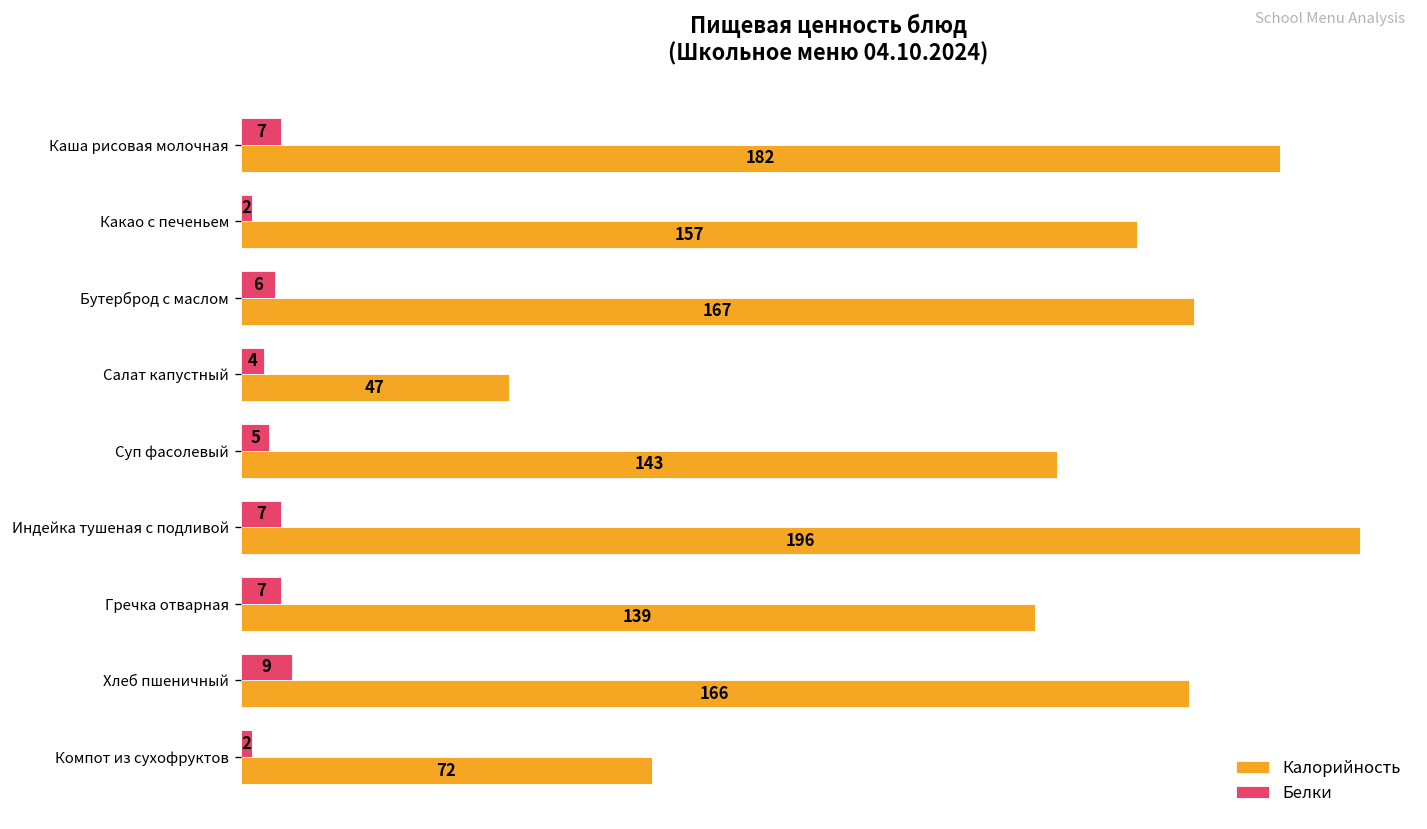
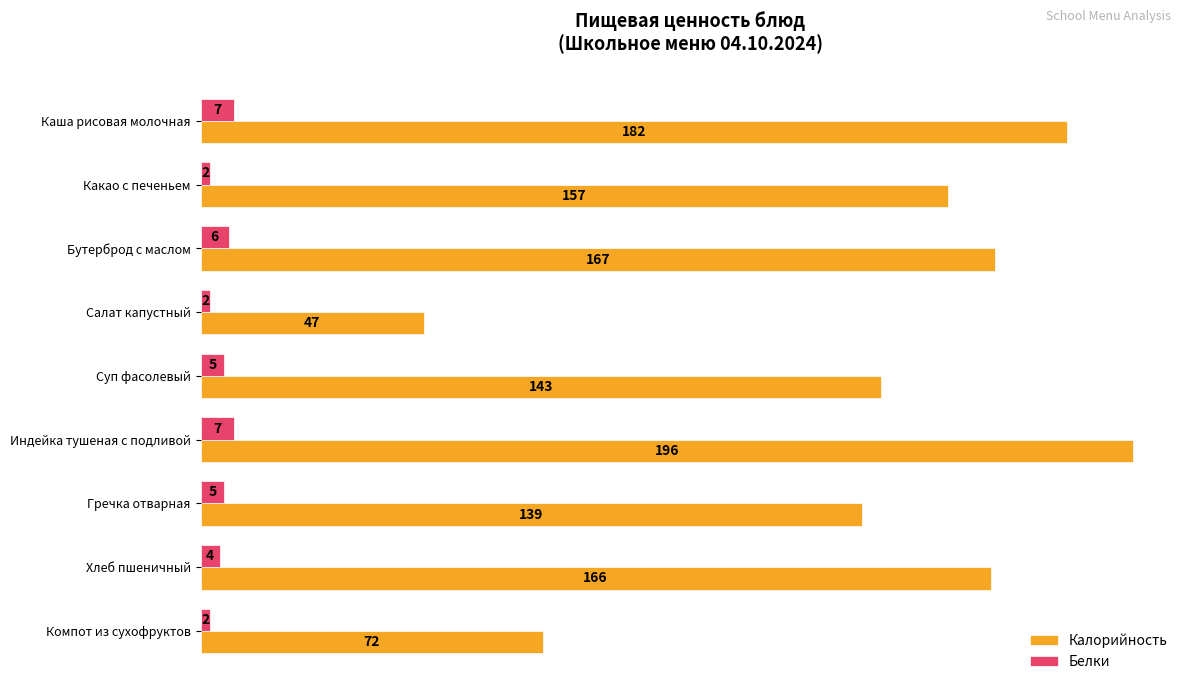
Белки, Салат капустный: 4 -> 2
Белки, Гречка отварная: 7 -> 5
Белки, Хлеб пшеничный: 9 -> 4
